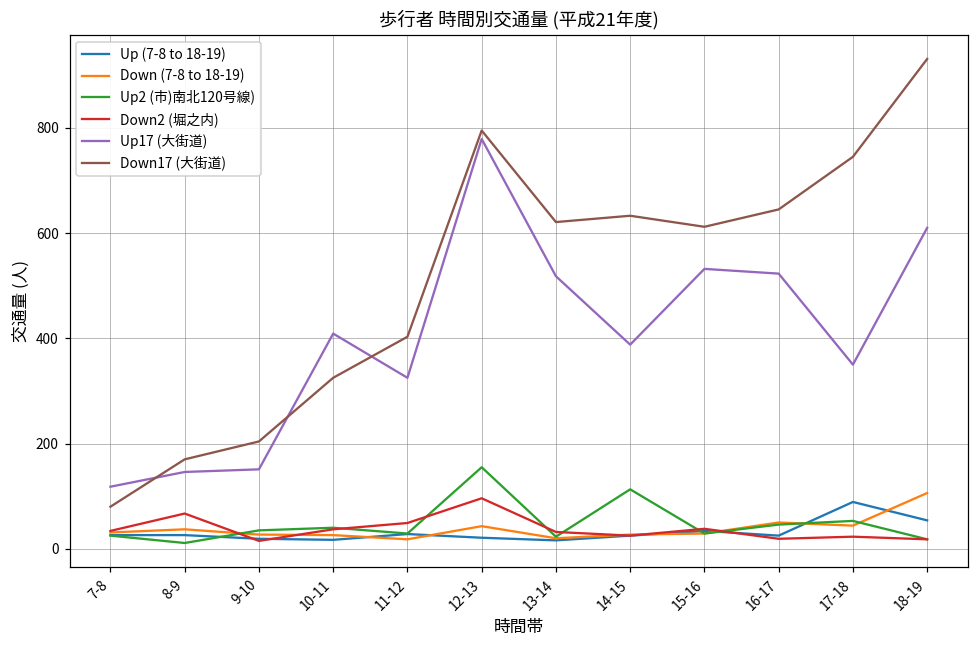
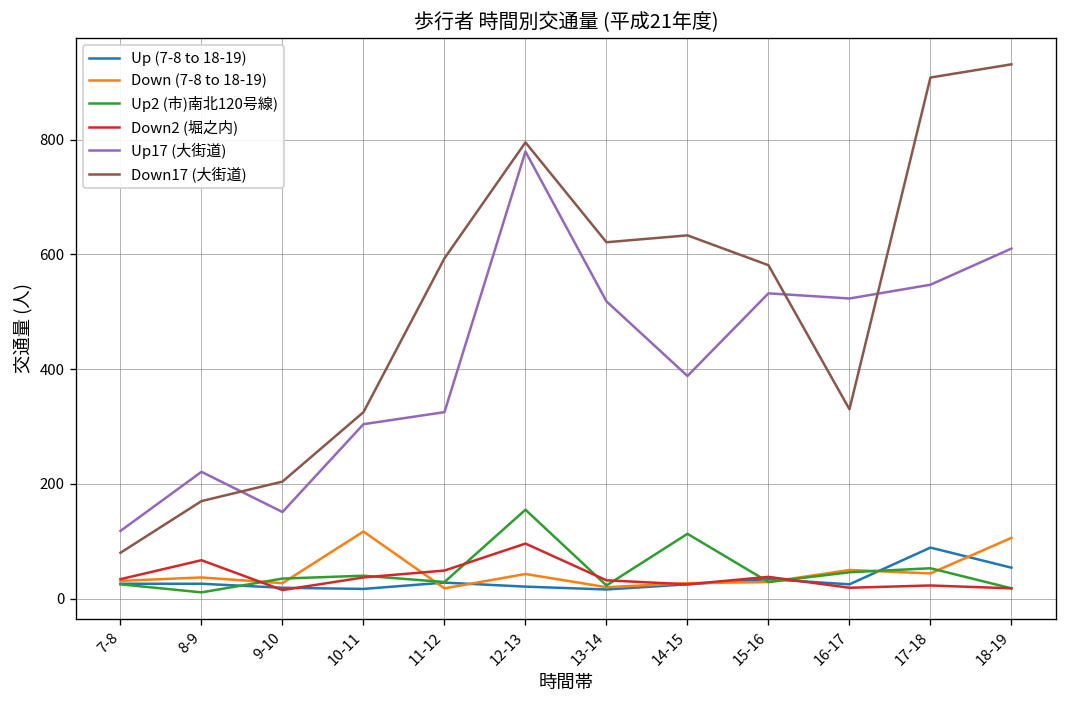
Up17 (大街道), 8-9: 150 -> 220
Down (7-8 to 18-19), 10-11: 30 -> 120
Up17 (大街道), 10-11: 410 -> 300
Down17 (大街道), 11-12: 400 -> 590
Down17 (大街道), 15-16: 610 -> 580
Down17 (大街道), 16-17: 650 -> 330
Up17 (大街道), 17-18: 350 -> 550
Down17 (大街道), 17-18: 750 -> 910
